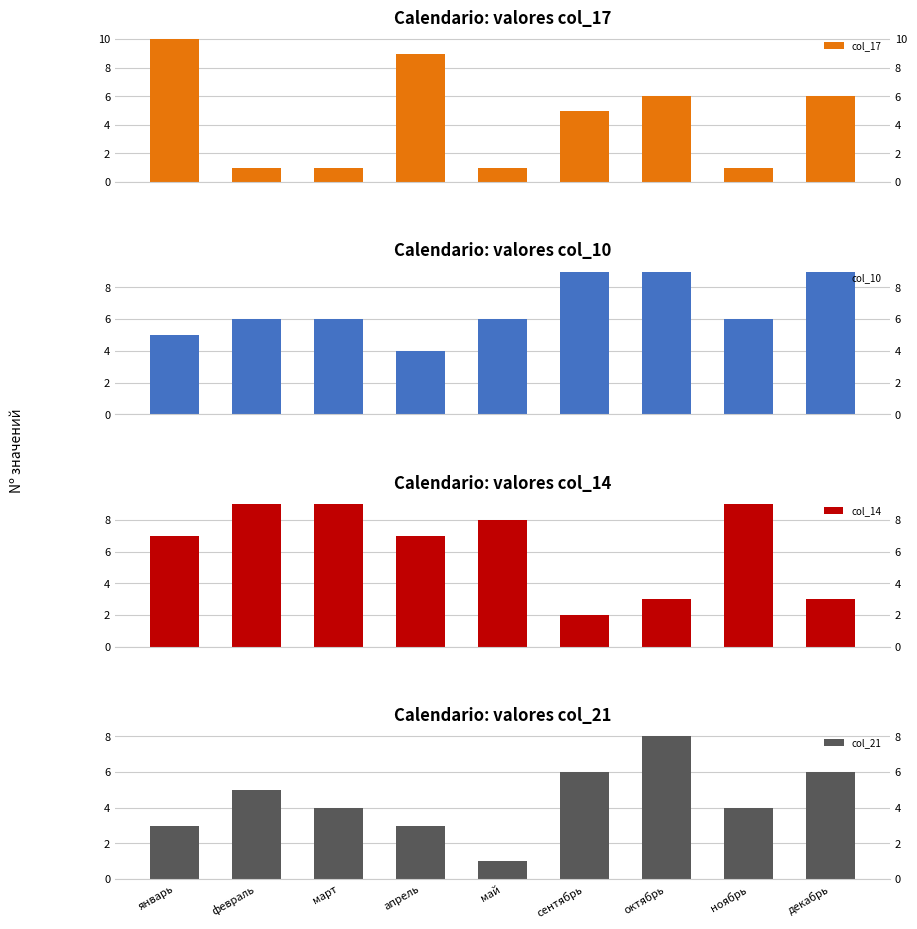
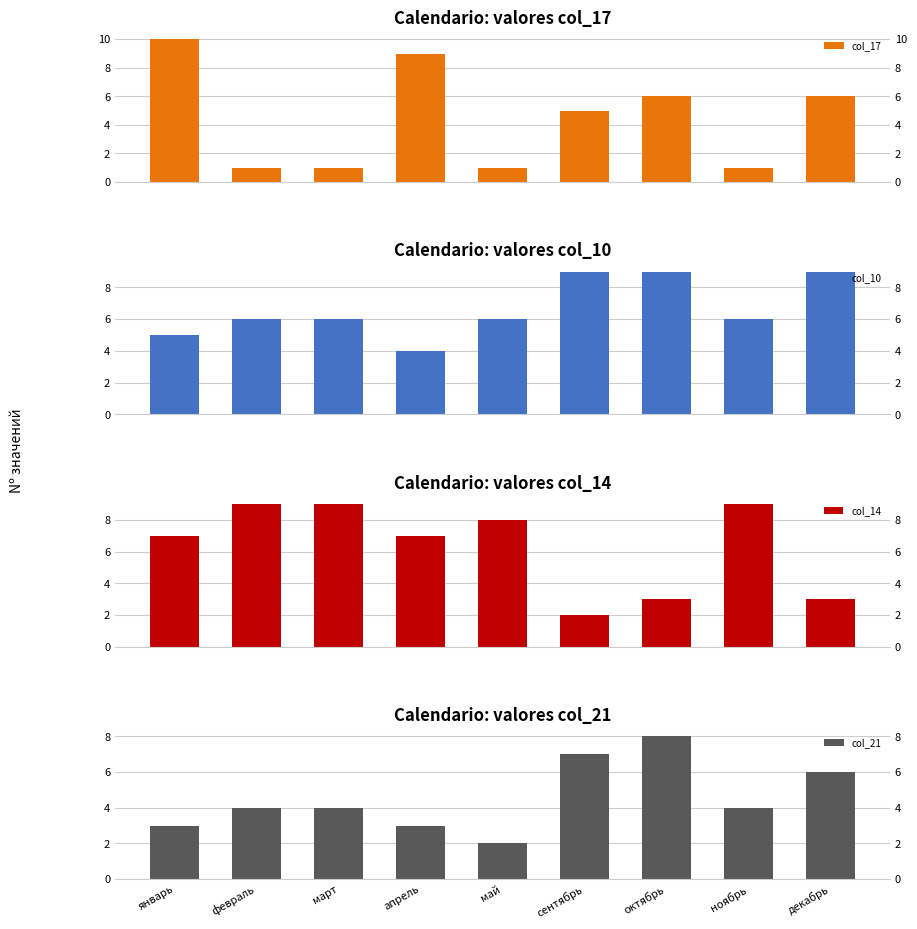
Calendario: valores col_21, февраль: 5 -> 4
Calendario: valores col_21, май: 1 -> 2
Calendario: valores col_21, сентябрь: 6 -> 7
